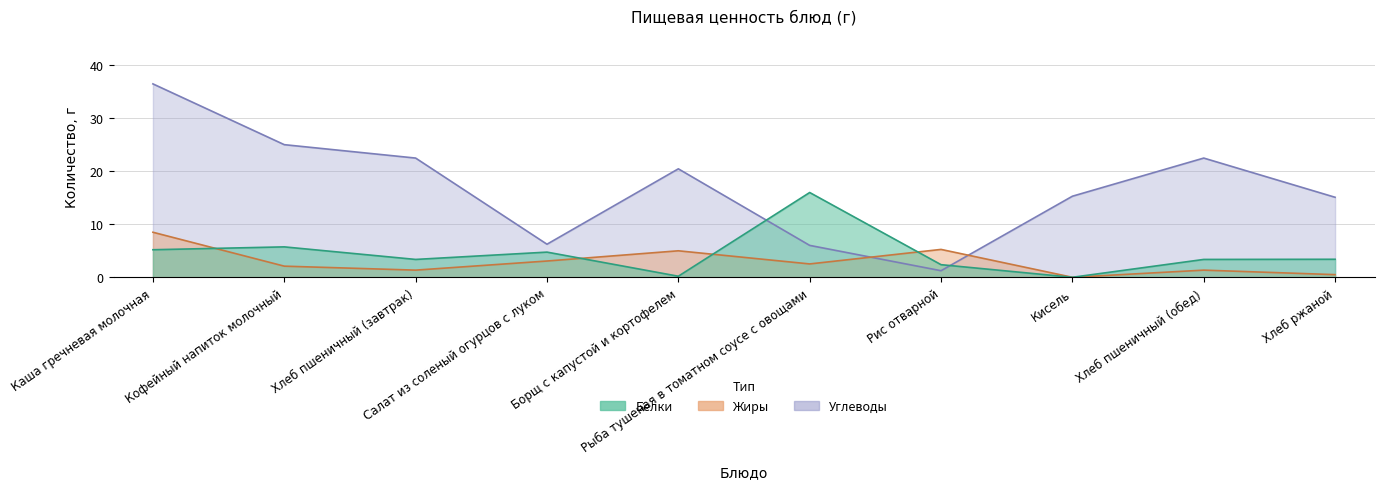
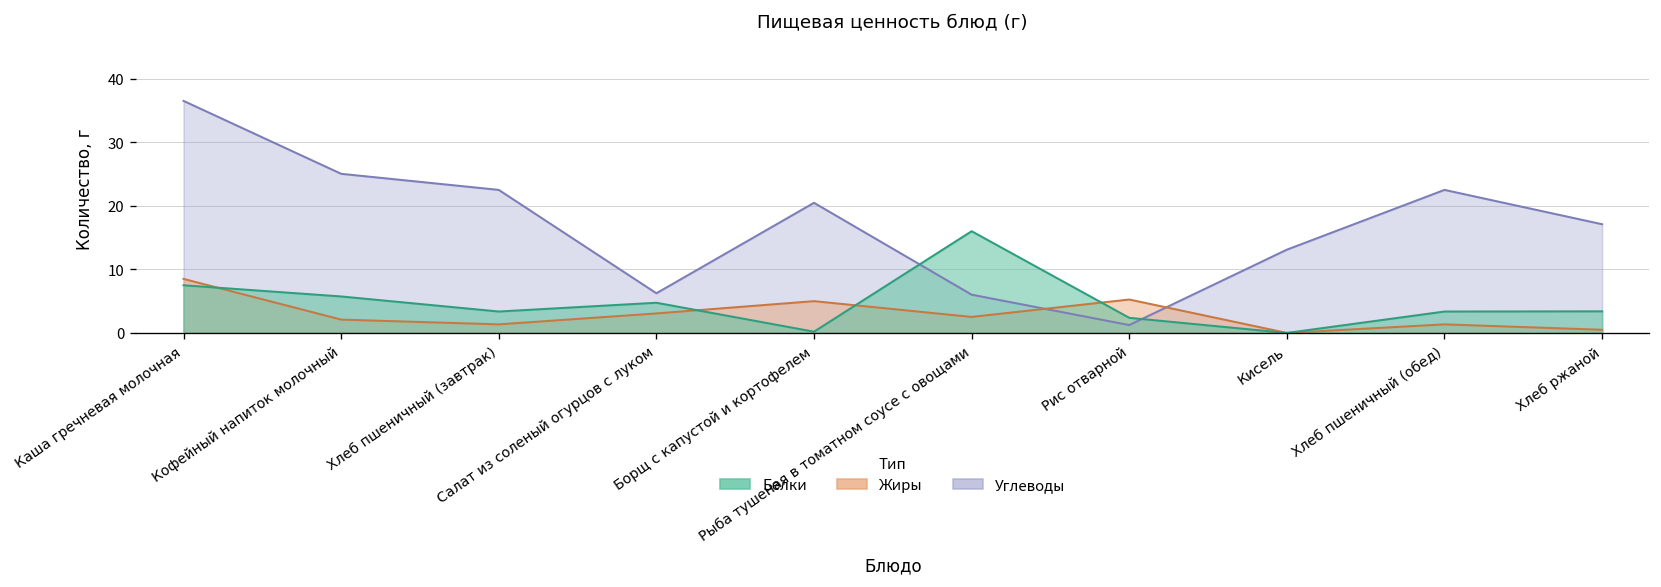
Белки, Каша гречневая молочная: 5 -> 8
Углеводы, Кисель: 15 -> 13
Углеводы, Хлеб ржаной: 15 -> 17
